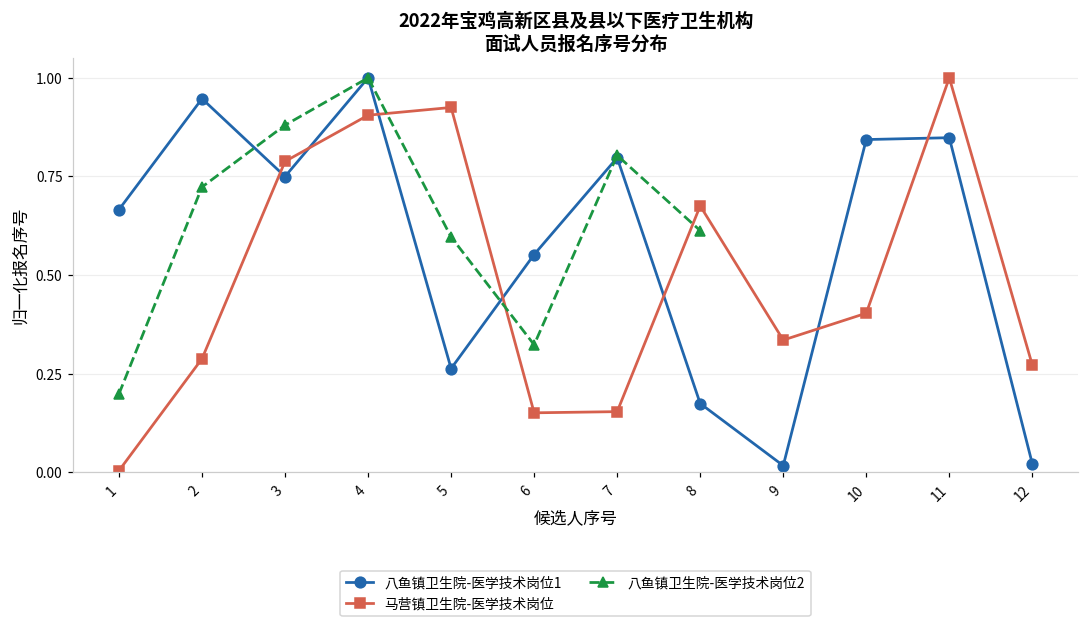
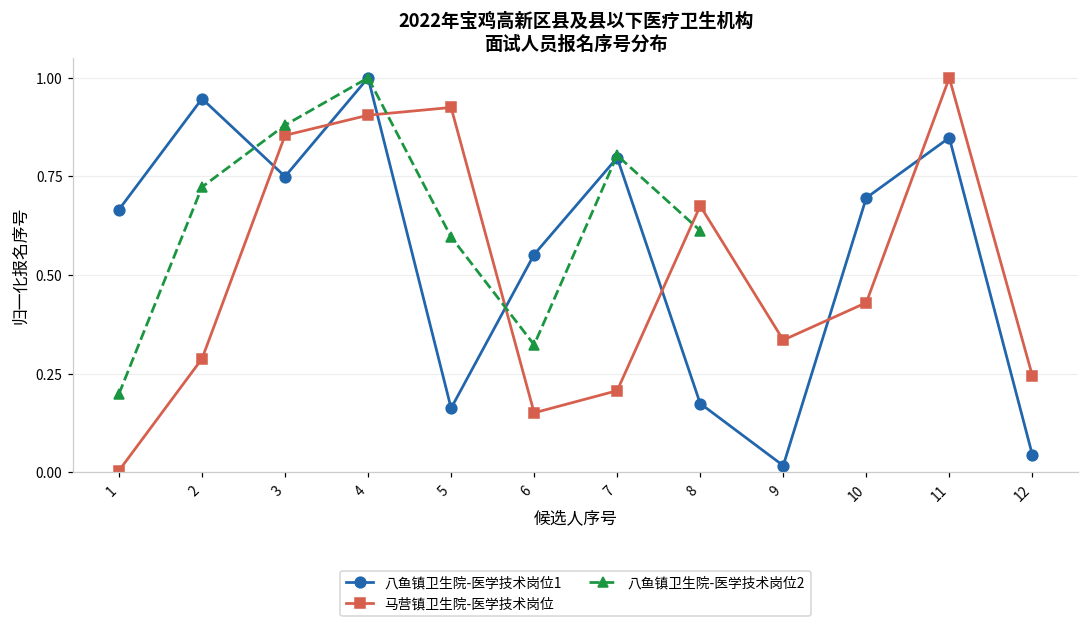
马营镇卫生院-医学技术岗位, 3: 0.79 -> 0.85
八鱼镇卫生院-医学技术岗位1, 5: 0.26 -> 0.16
马营镇卫生院-医学技术岗位, 7: 0.15 -> 0.21
八鱼镇卫生院-医学技术岗位1, 10: 0.84 -> 0.70
马营镇卫生院-医学技术岗位, 10: 0.40 -> 0.43
八鱼镇卫生院-医学技术岗位1, 12: 0.02 -> 0.04
马营镇卫生院-医学技术岗位, 12: 0.27 -> 0.25
